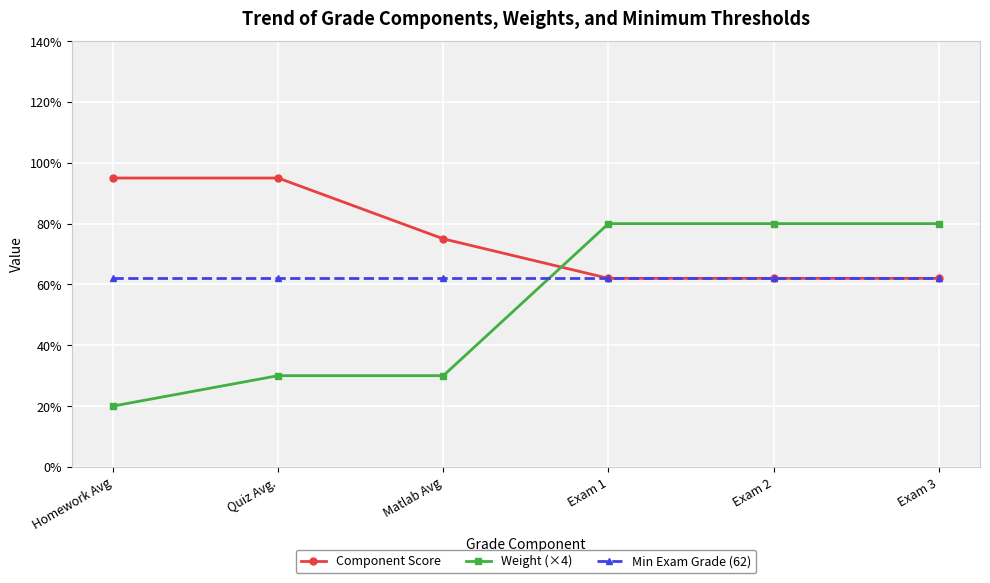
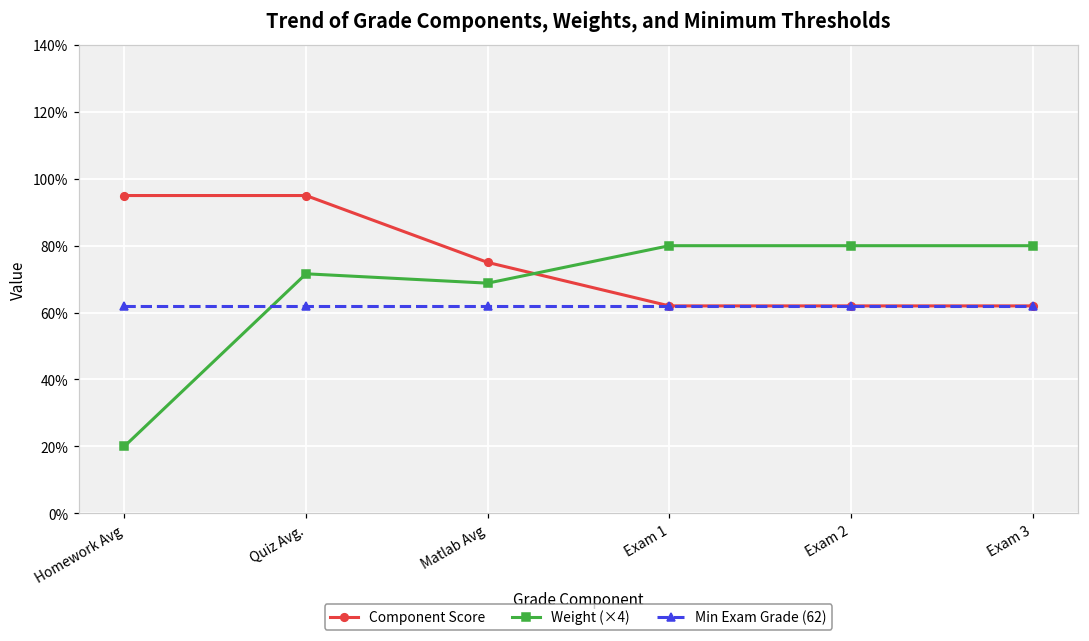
Weight (×4), Quiz Avg.: 30% -> 72%
Weight (×4), Matlab Avg: 30% -> 69%
